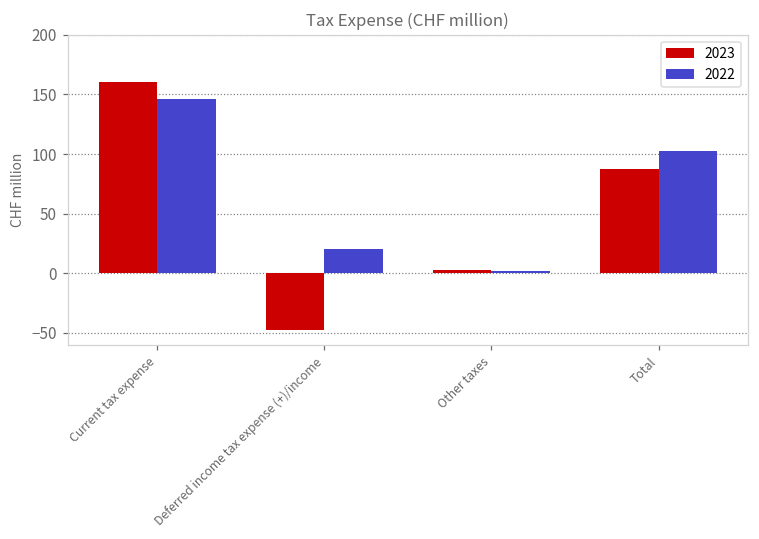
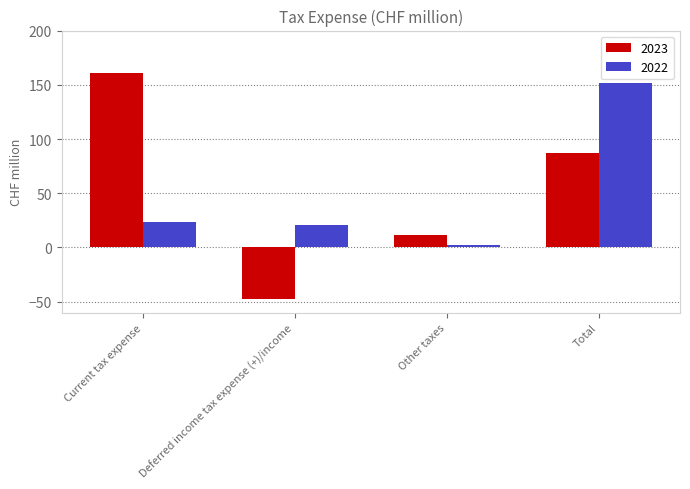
2022, Current tax expense: 146 -> 24
2023, Other taxes: 3 -> 11
2022, Total: 102 -> 152
